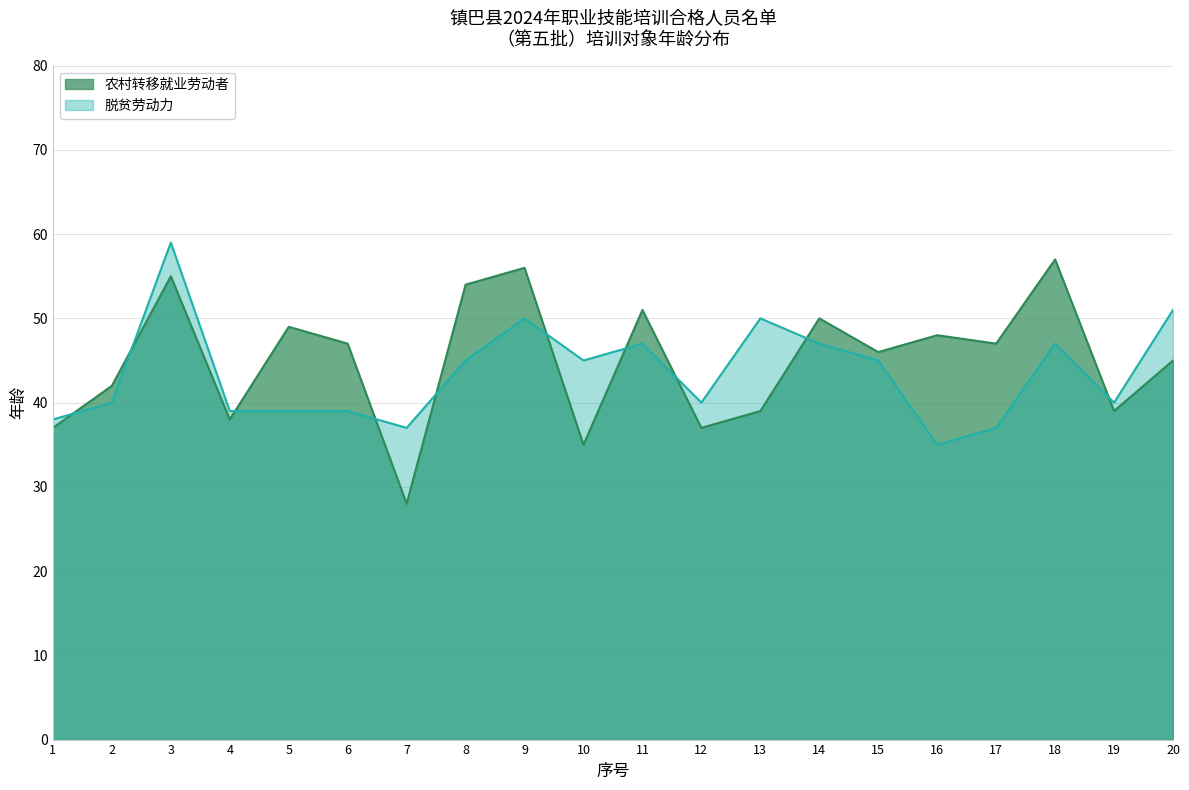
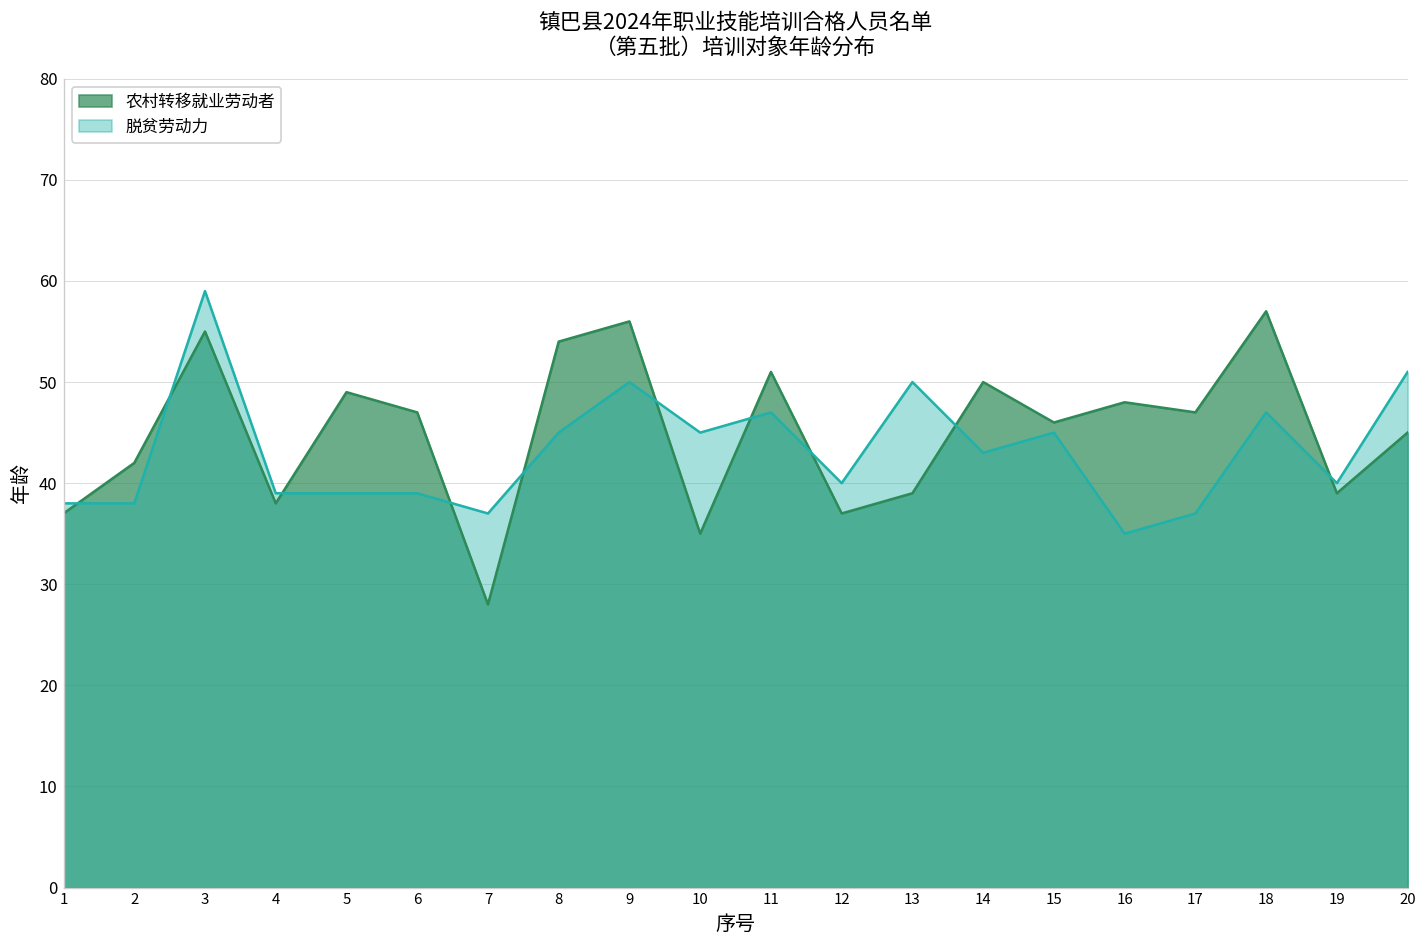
脱贫劳动力, 2: 40 -> 38
脱贫劳动力, 14: 47 -> 43
